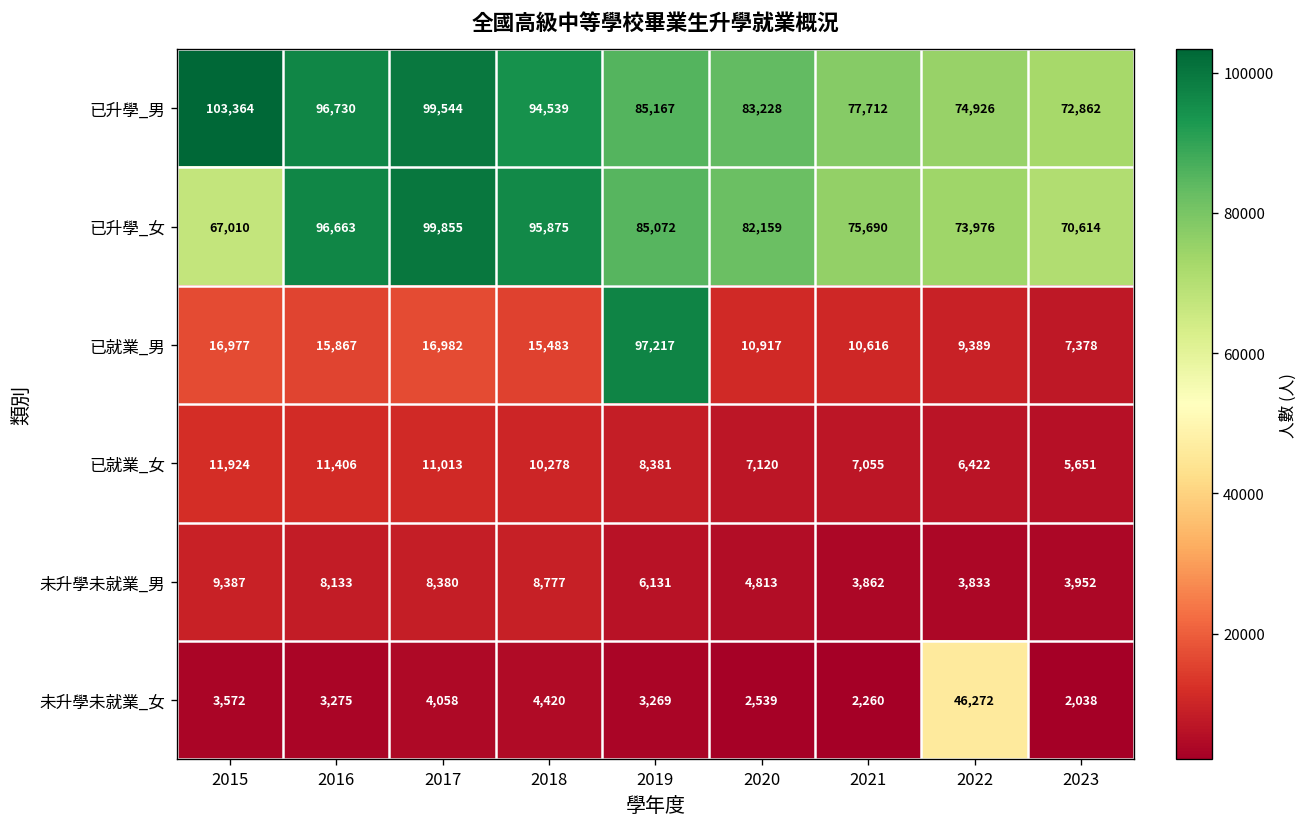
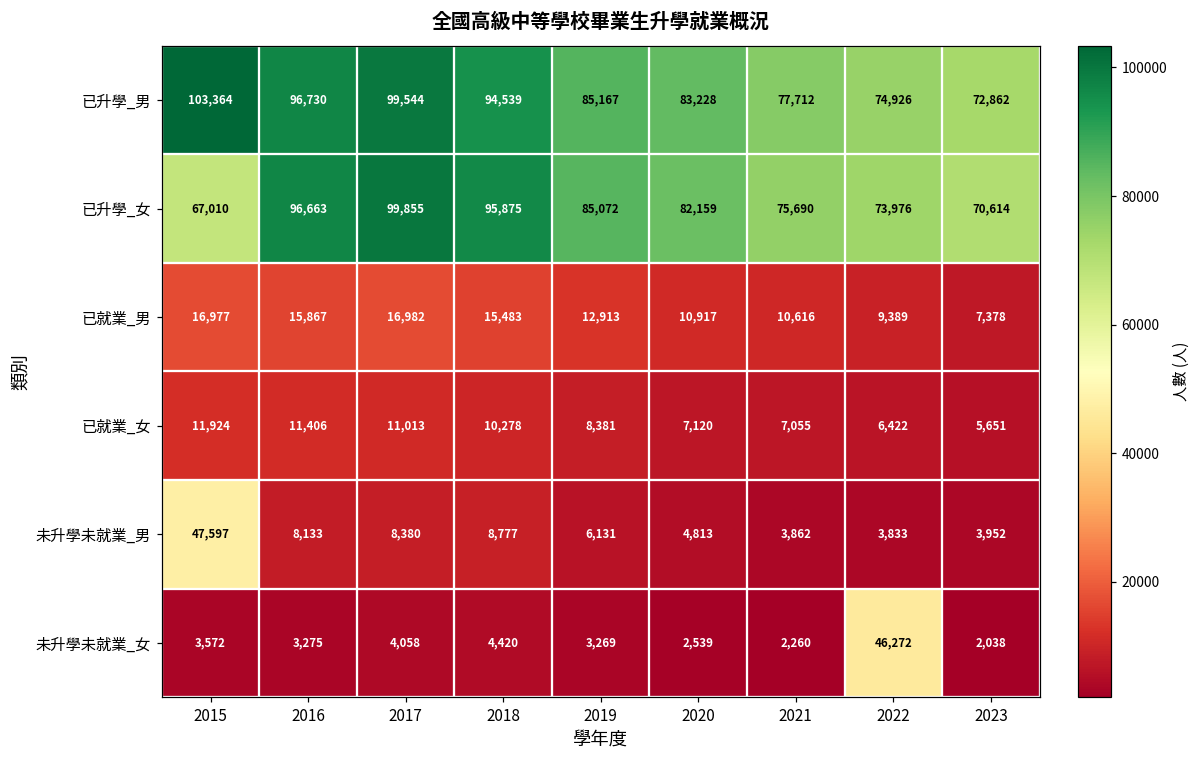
已就業_男, 2019: 97,217 -> 12,913
未升學未就業_男, 2015: 9,387 -> 47,597
